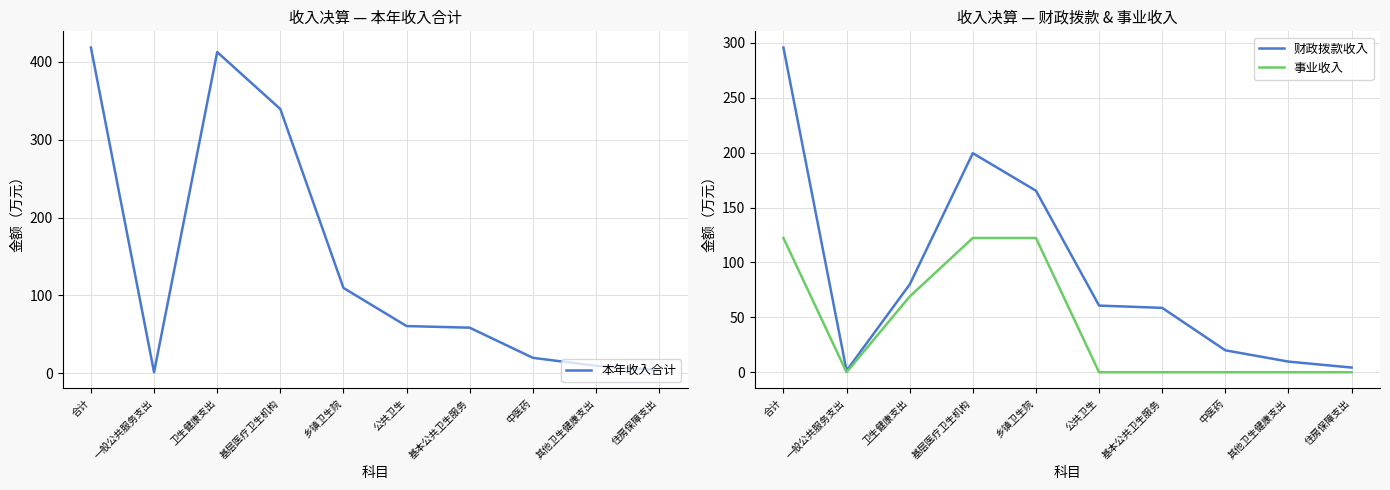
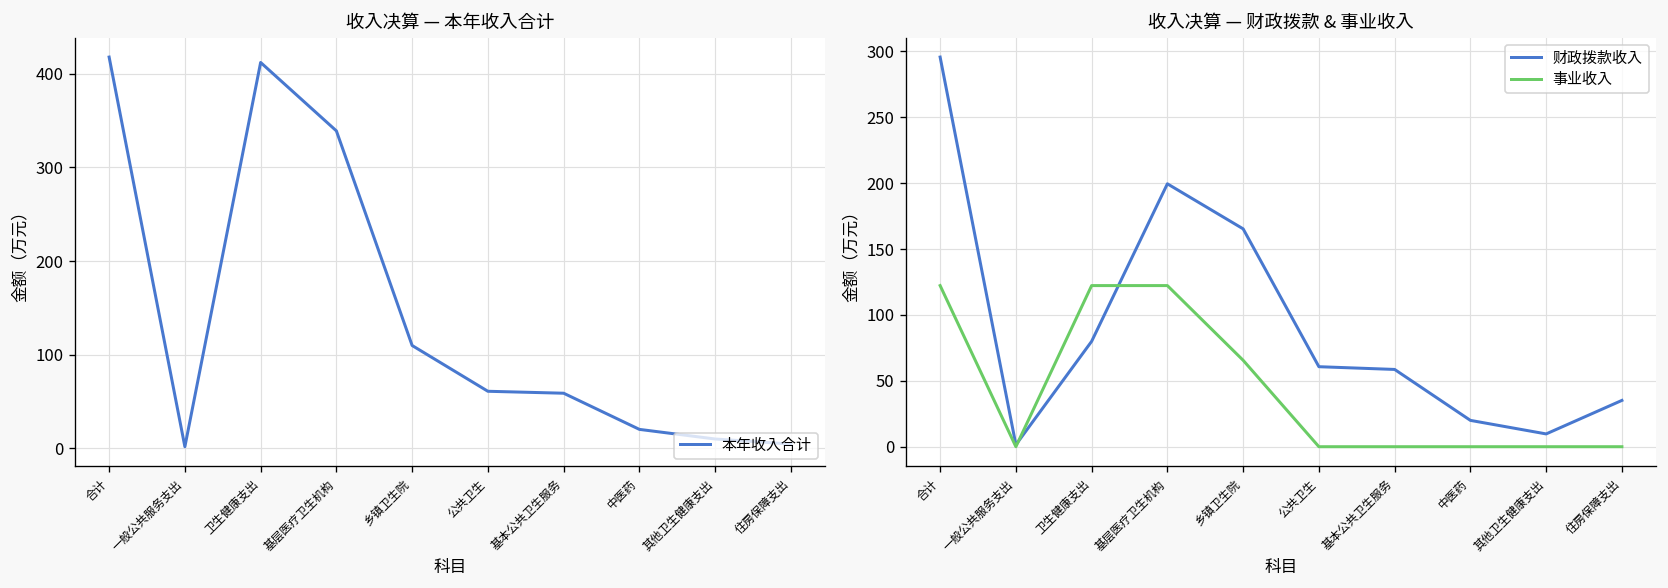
收入决算 — 财政拨款 & 事业收入, 事业收入, 卫生健康支出: 69 -> 122
收入决算 — 财政拨款 & 事业收入, 事业收入, 乡镇卫生院: 122 -> 66
收入决算 — 财政拨款 & 事业收入, 财政拨款收入, 住房保障支出: 4 -> 35
